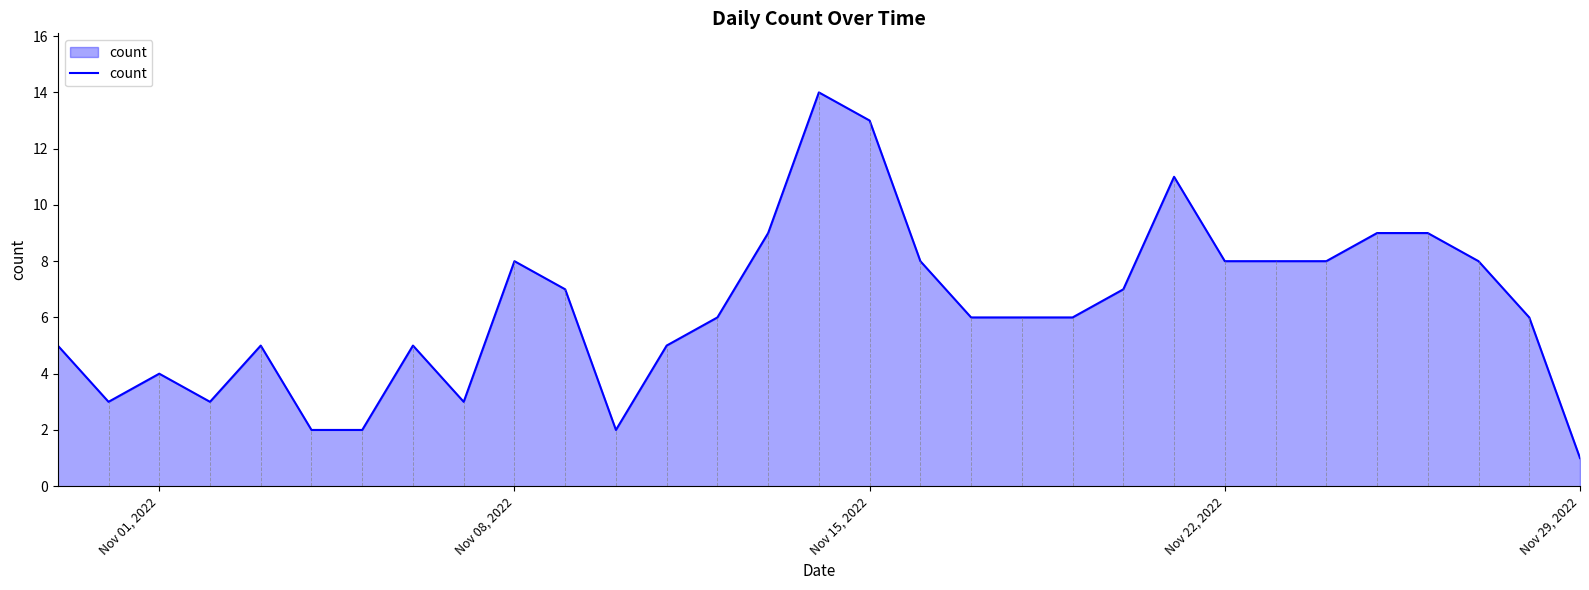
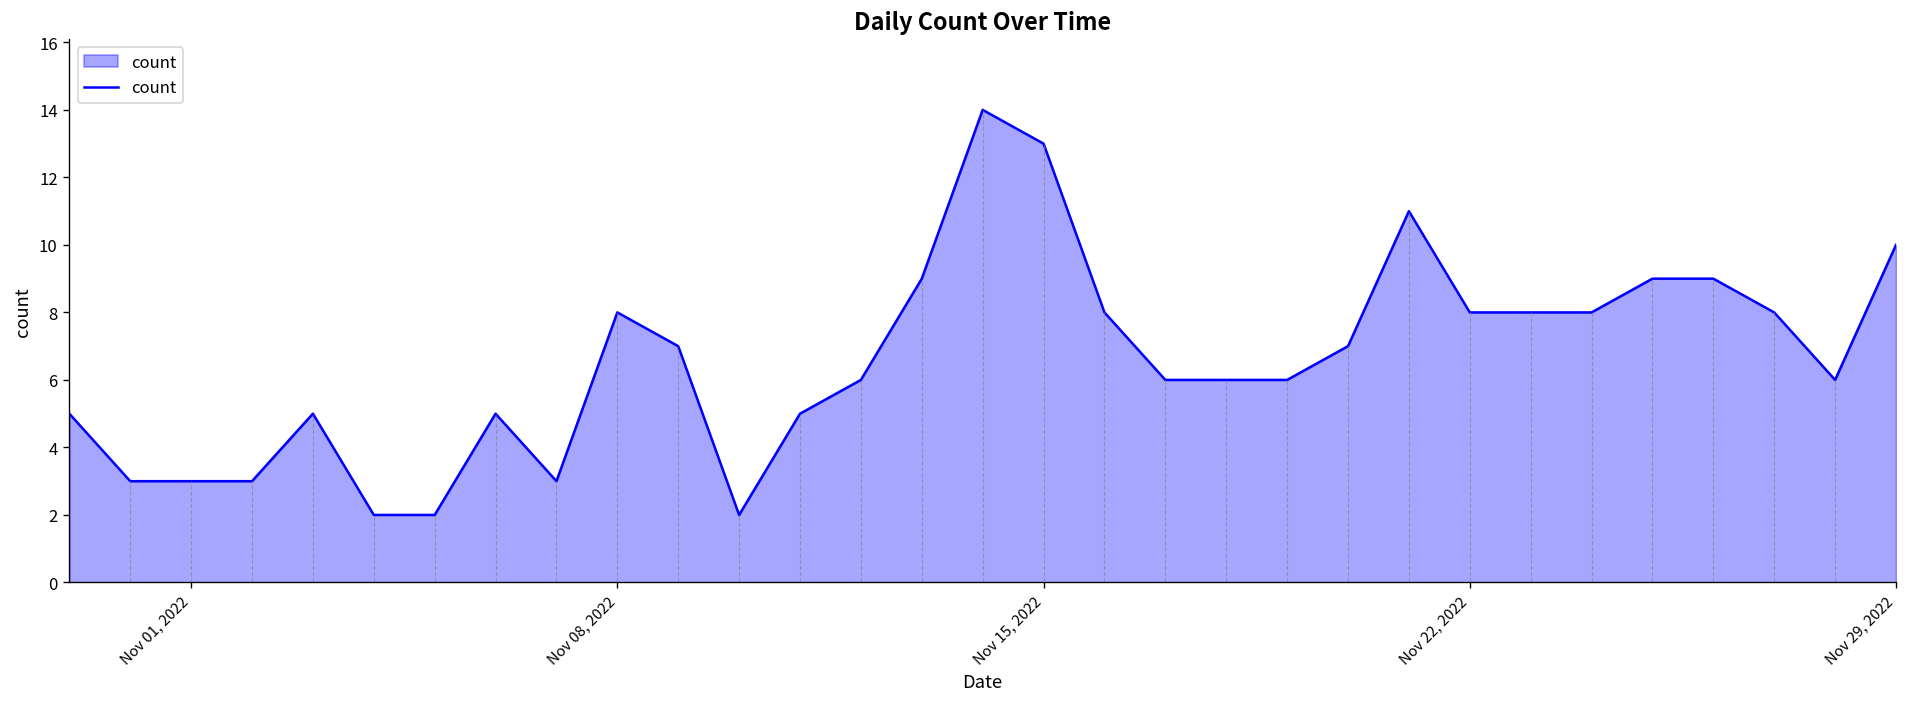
count, Nov 01, 2022: 4 -> 3
count, Nov 29, 2022: 1 -> 10
